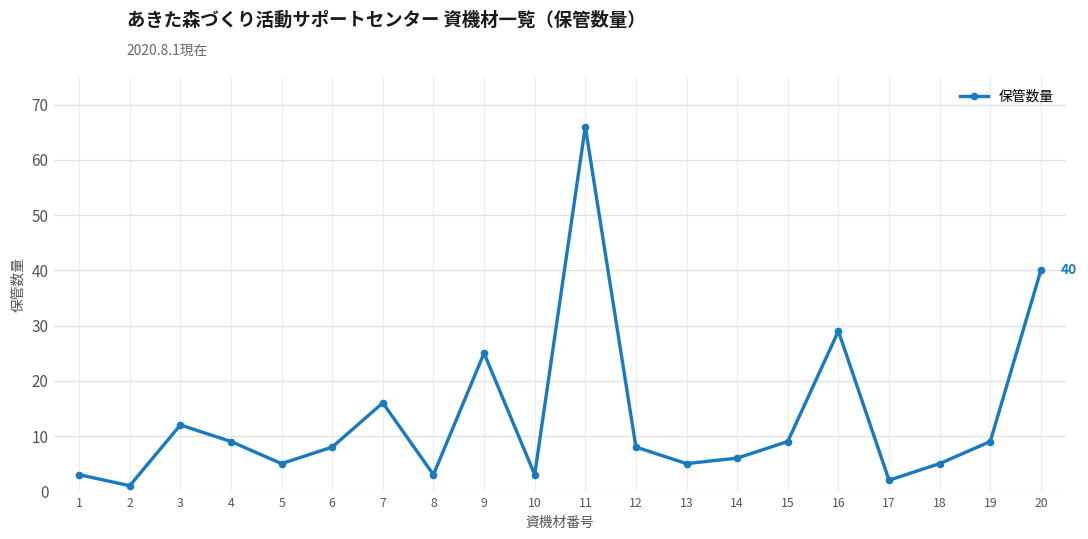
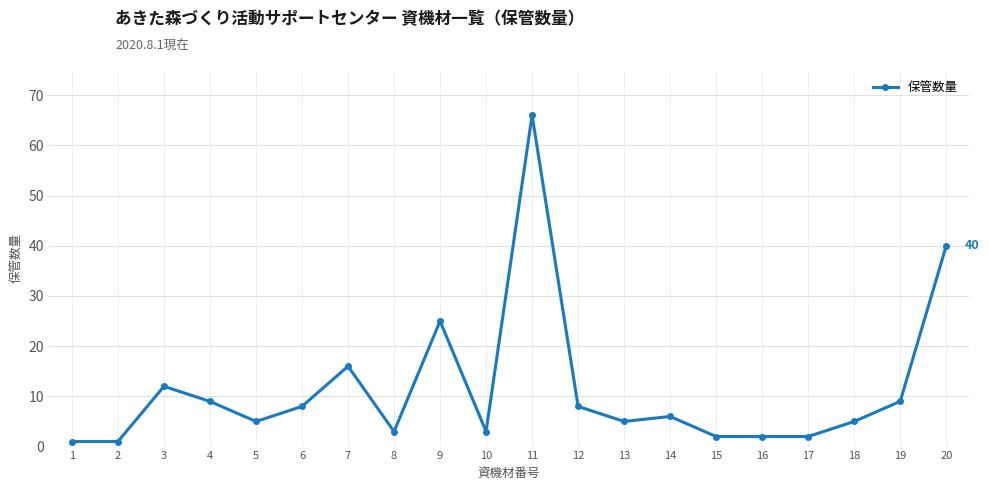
1: 3 -> 1
15: 9 -> 2
16: 29 -> 2
